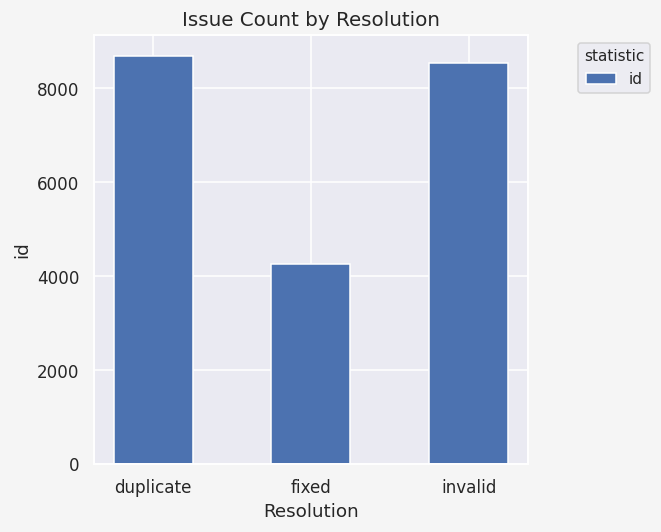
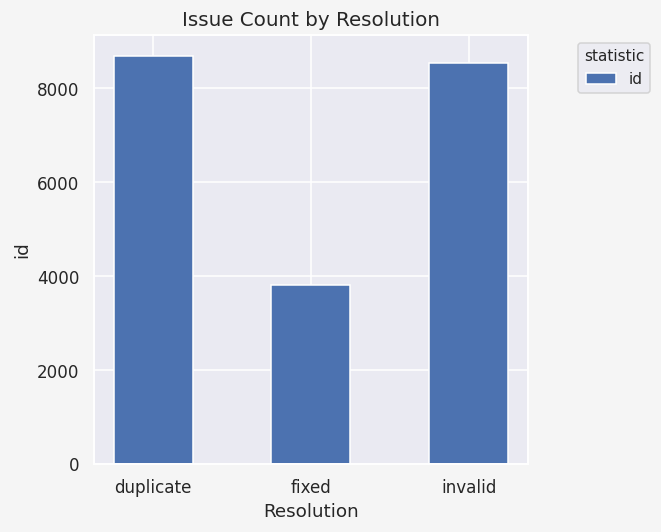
fixed: 4300 -> 3800
